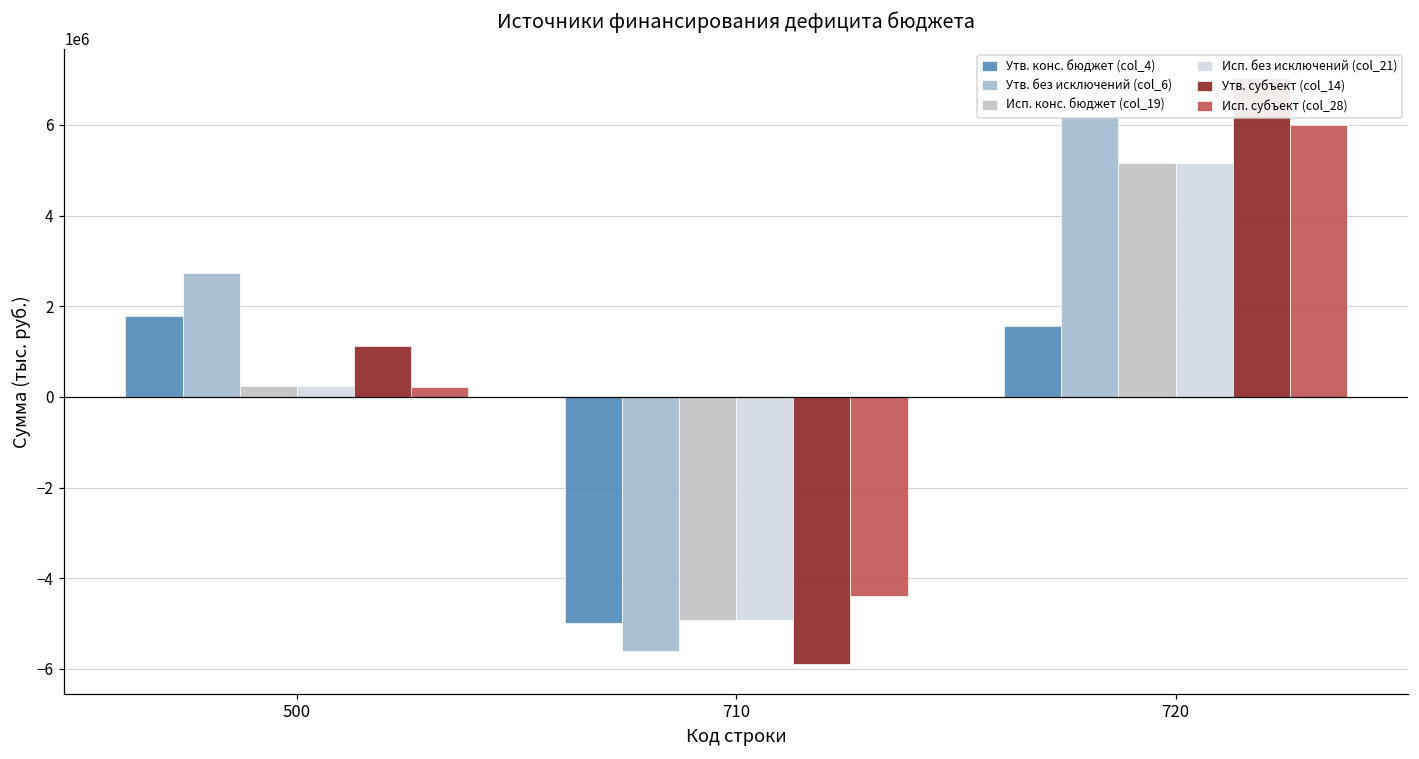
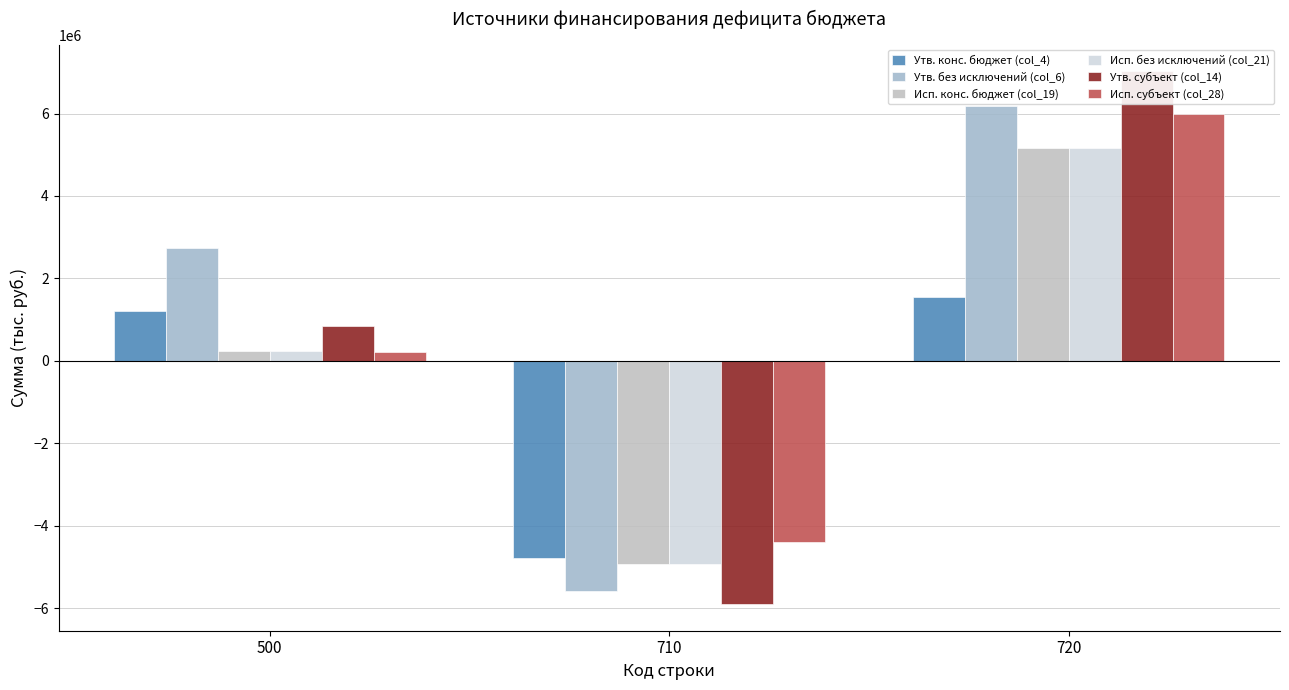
Утв. конс. бюджет (col_4), 500: 1800000 -> 1200000
Утв. субъект (col_14), 500: 1100000 -> 800000
Утв. конс. бюджет (col_4), 710: -5000000 -> -4800000
